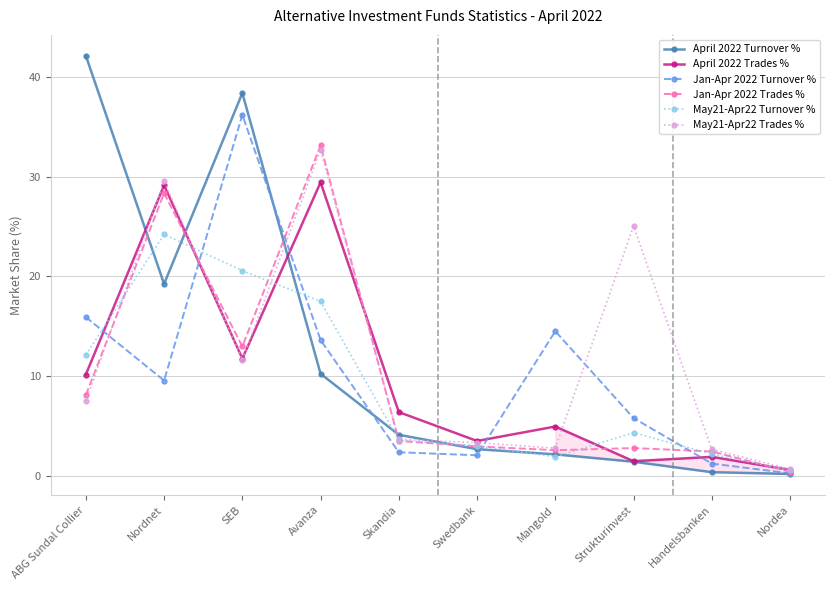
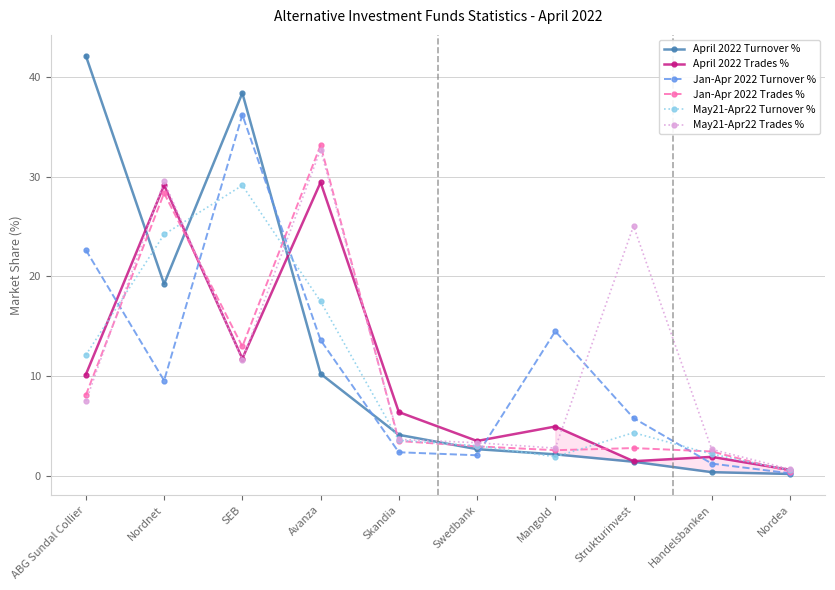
Jan-Apr 2022 Turnover %, ABG Sundal Collier: 16 -> 23
May21-Apr22 Turnover %, SEB: 21 -> 29
